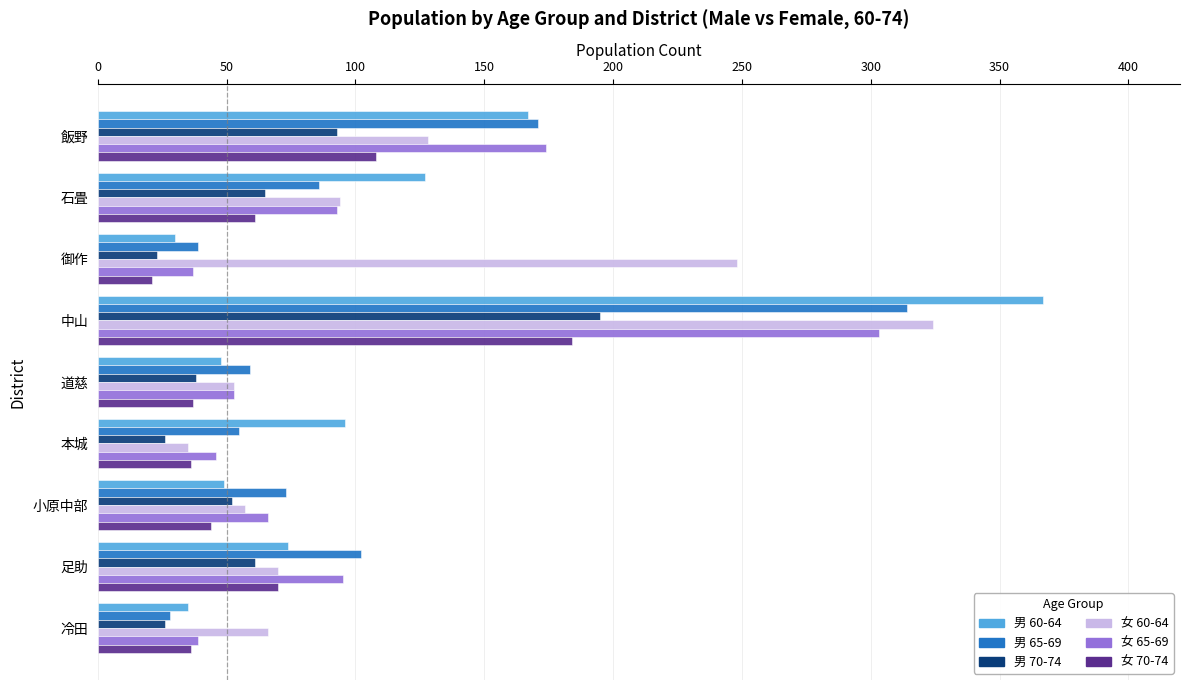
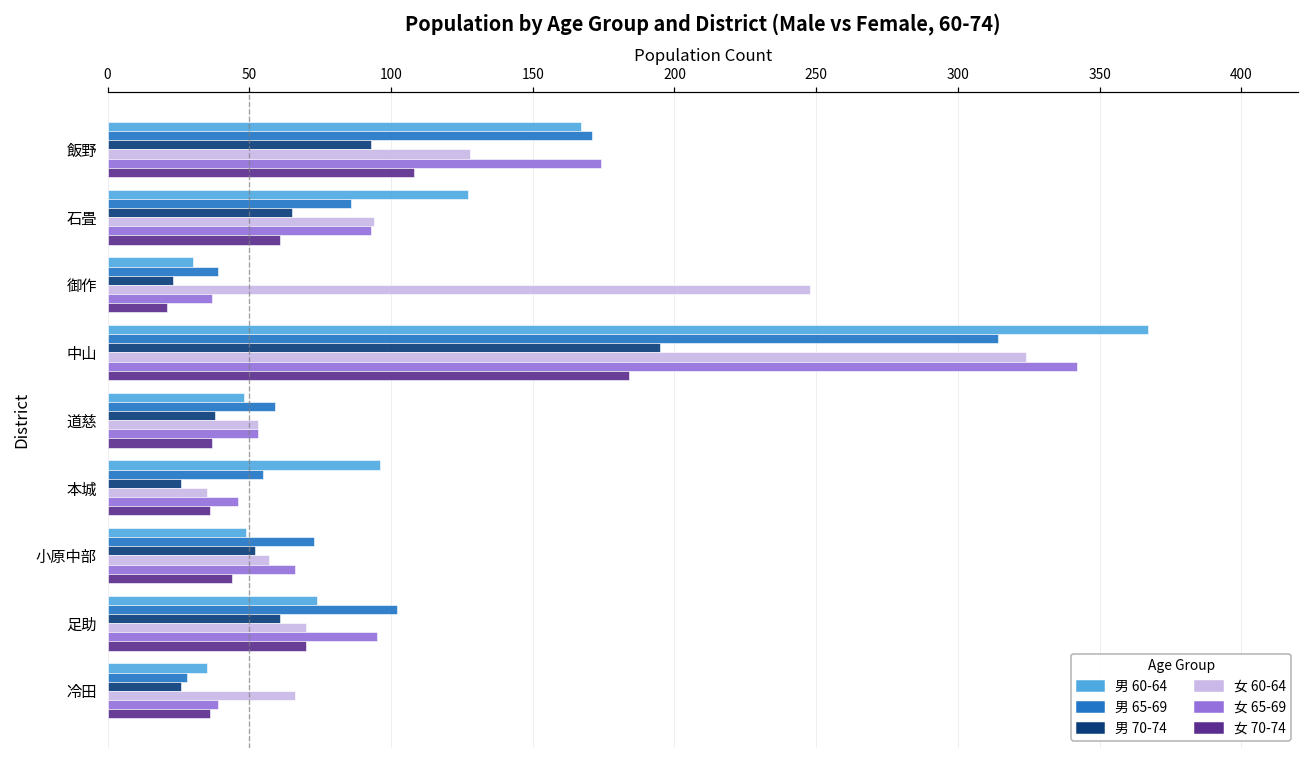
女 65-69, 中山: 303 -> 342
